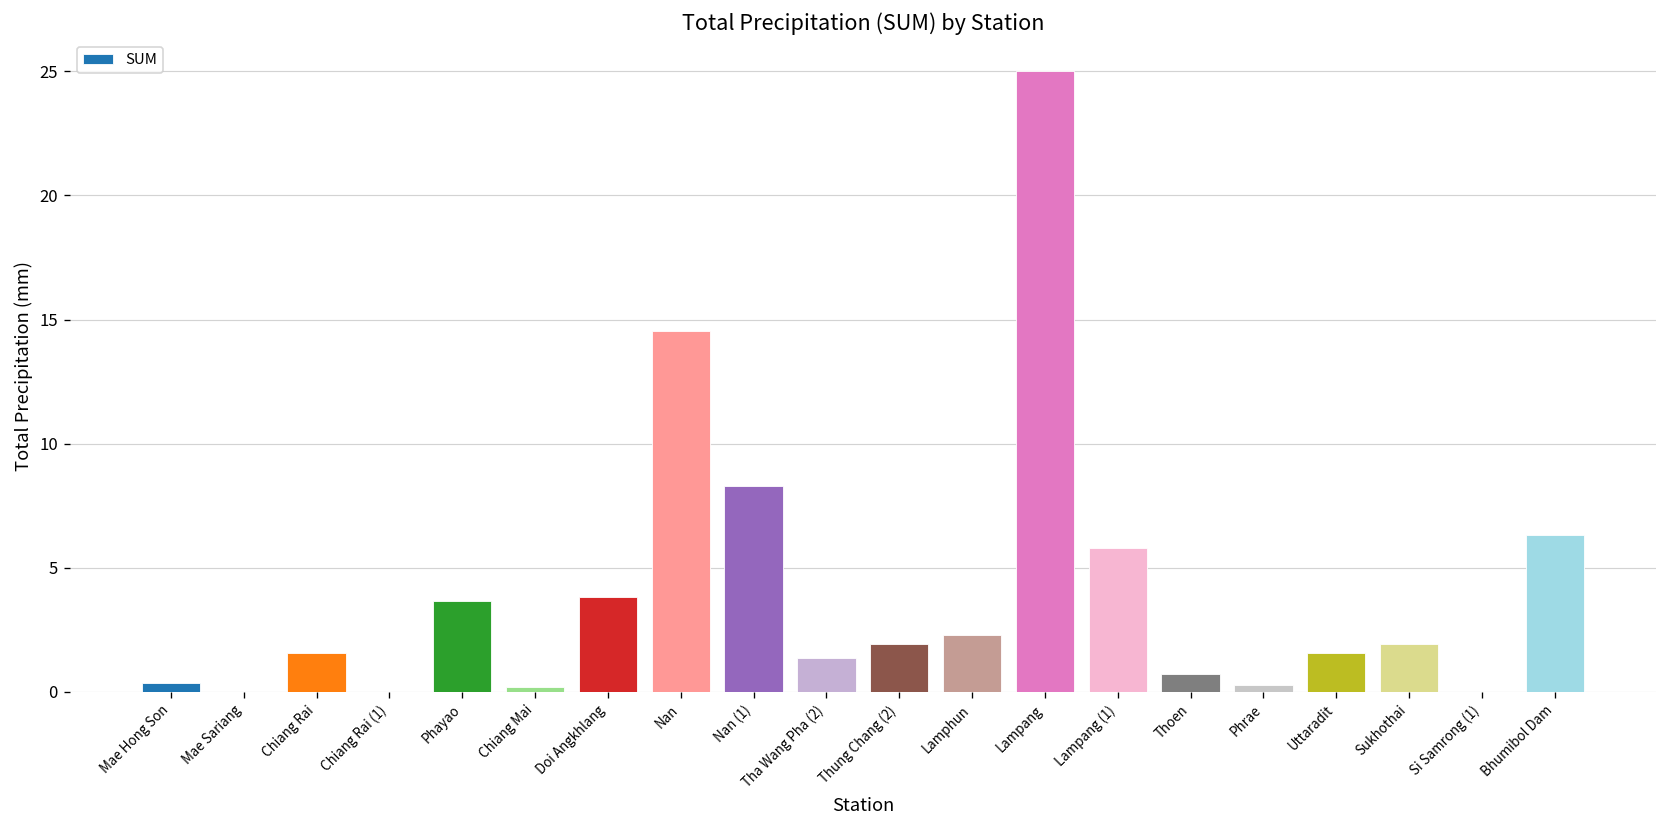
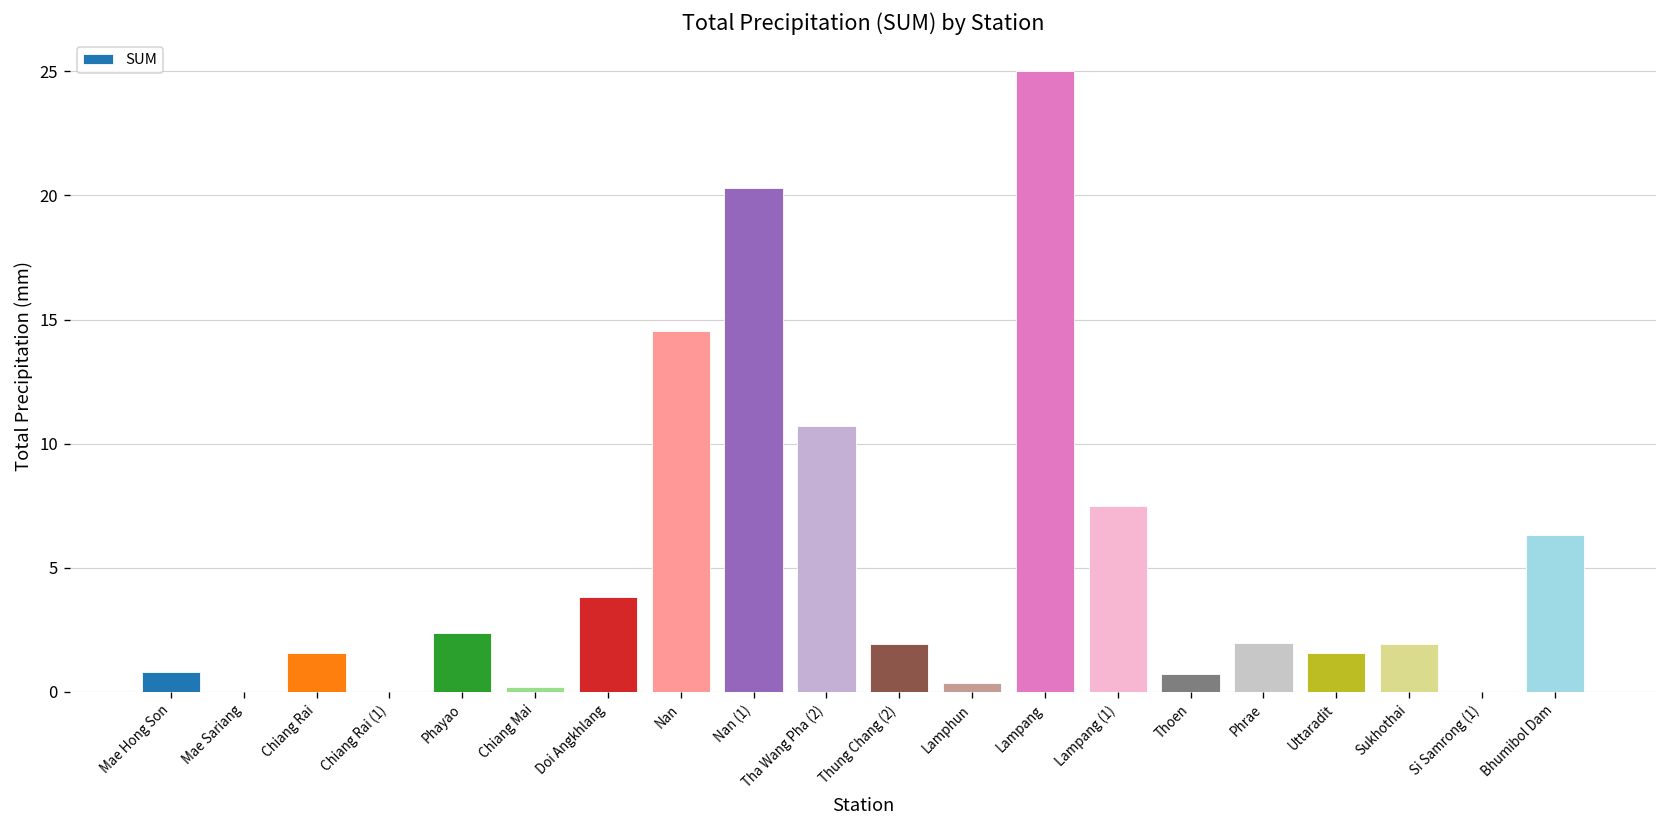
Mae Hong Son: 0.4 -> 0.8
Phayao: 3.6 -> 2.4
Nan (1): 8.3 -> 20.3
Tha Wang Pha (2): 1.4 -> 10.7
Lamphun: 2.3 -> 0.3
Lampang (1): 5.8 -> 7.5
Phrae: 0.3 -> 2.0
